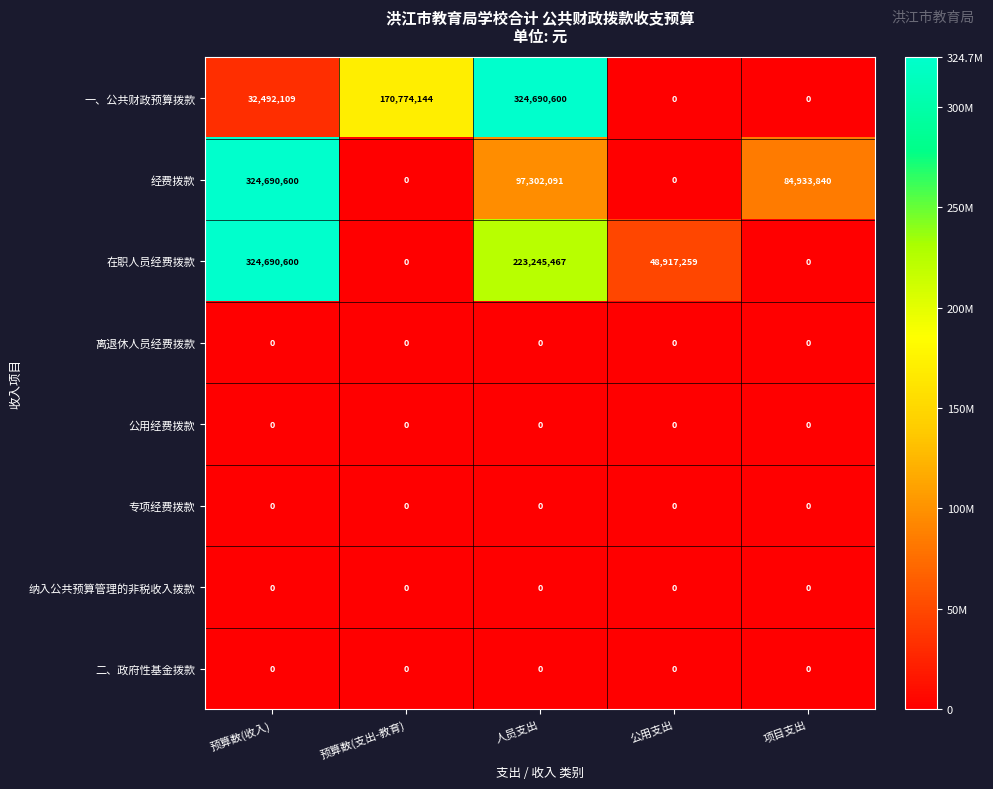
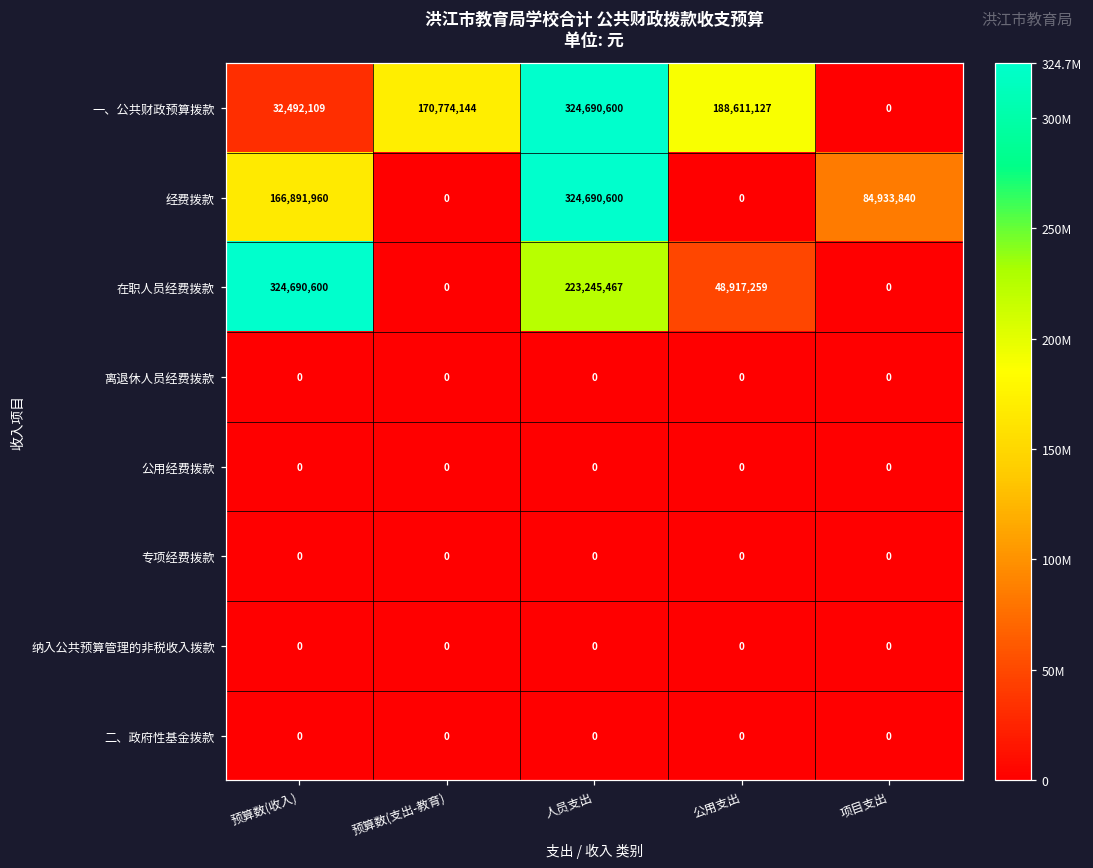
一、公共财政预算拨款, 公用支出: 0 -> 188,611,127
经费拨款, 预算数(收入): 324,690,600 -> 166,891,960
经费拨款, 人员支出: 97,302,091 -> 324,690,600
